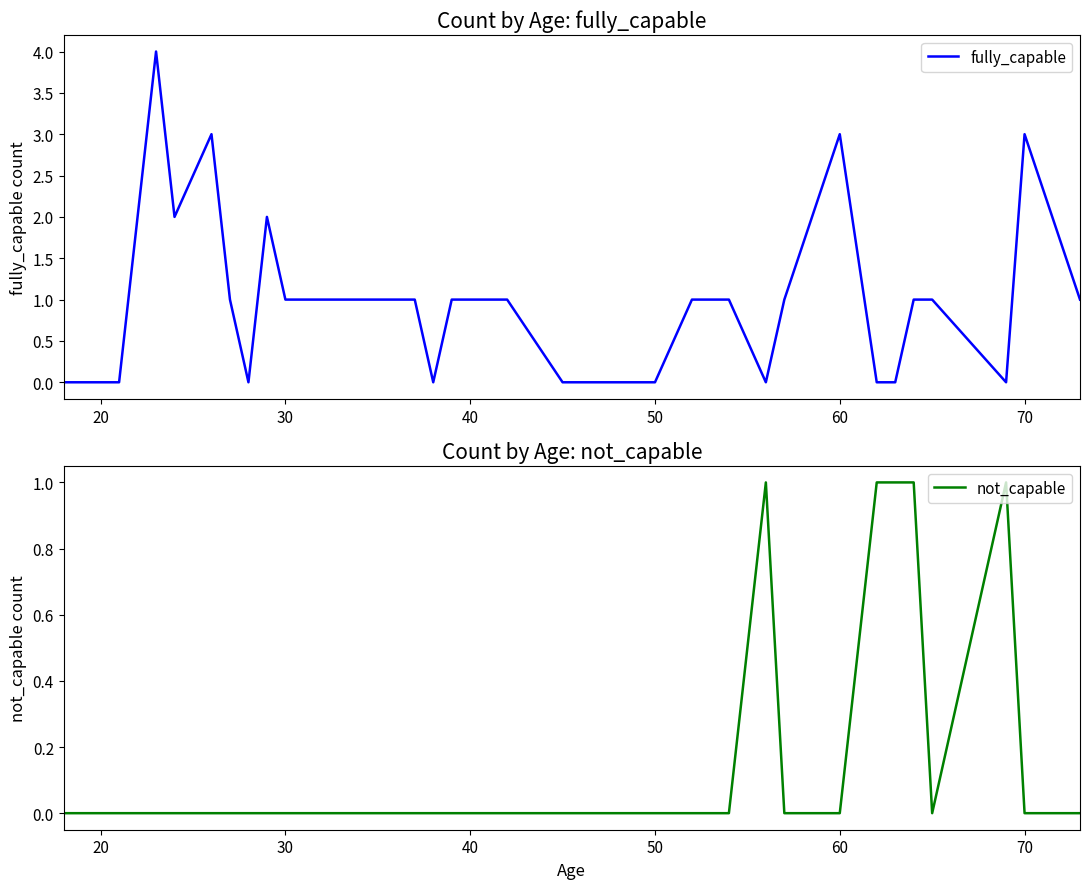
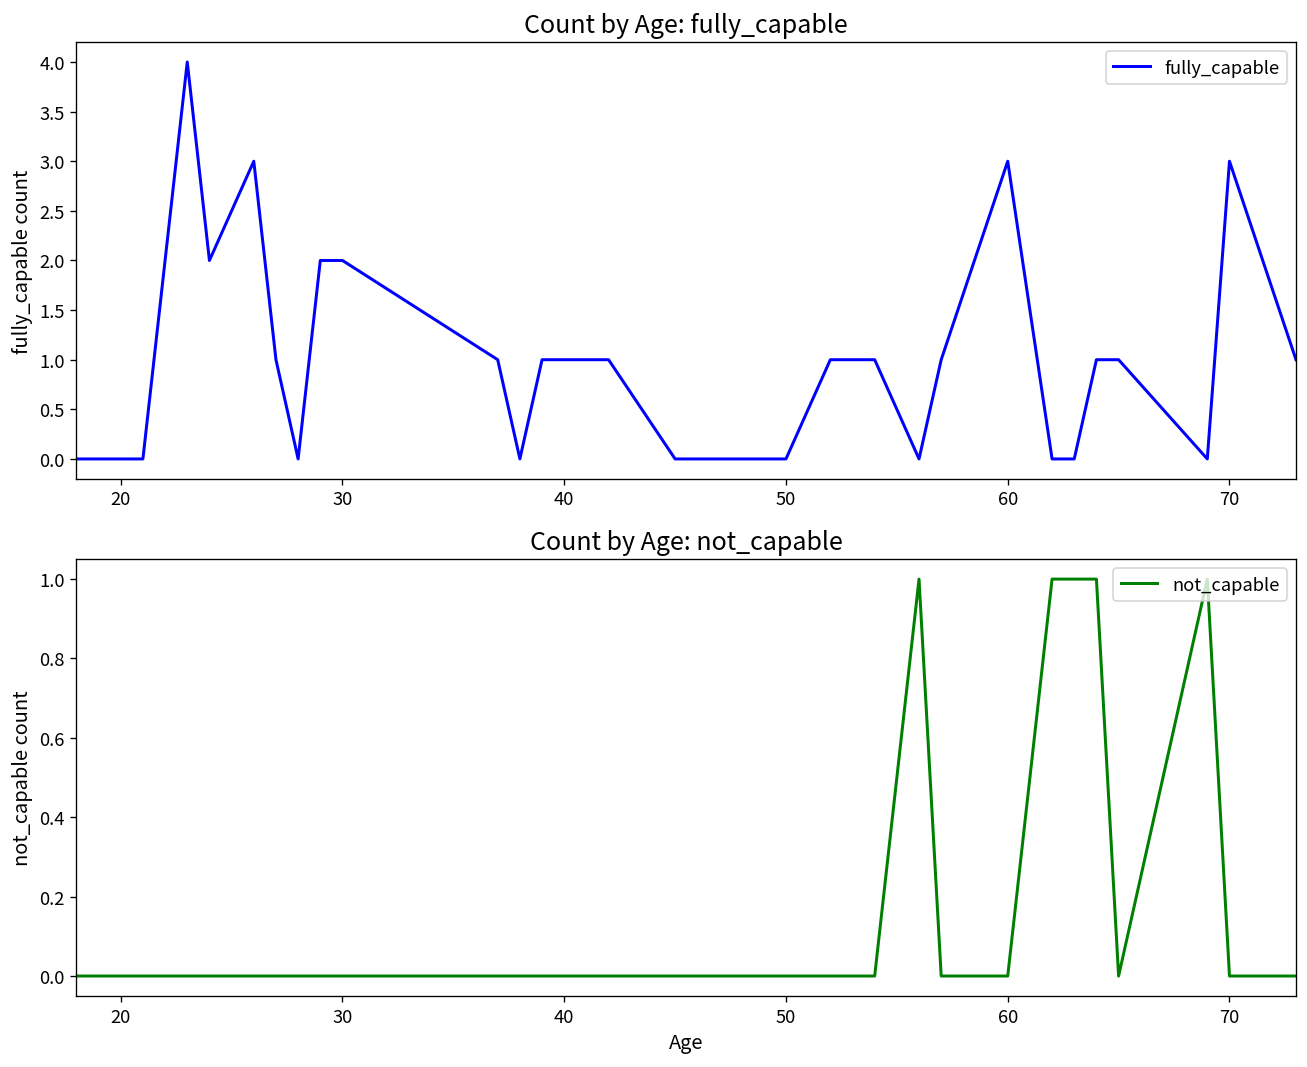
Count by Age: fully_capable, 30: 1 -> 2
